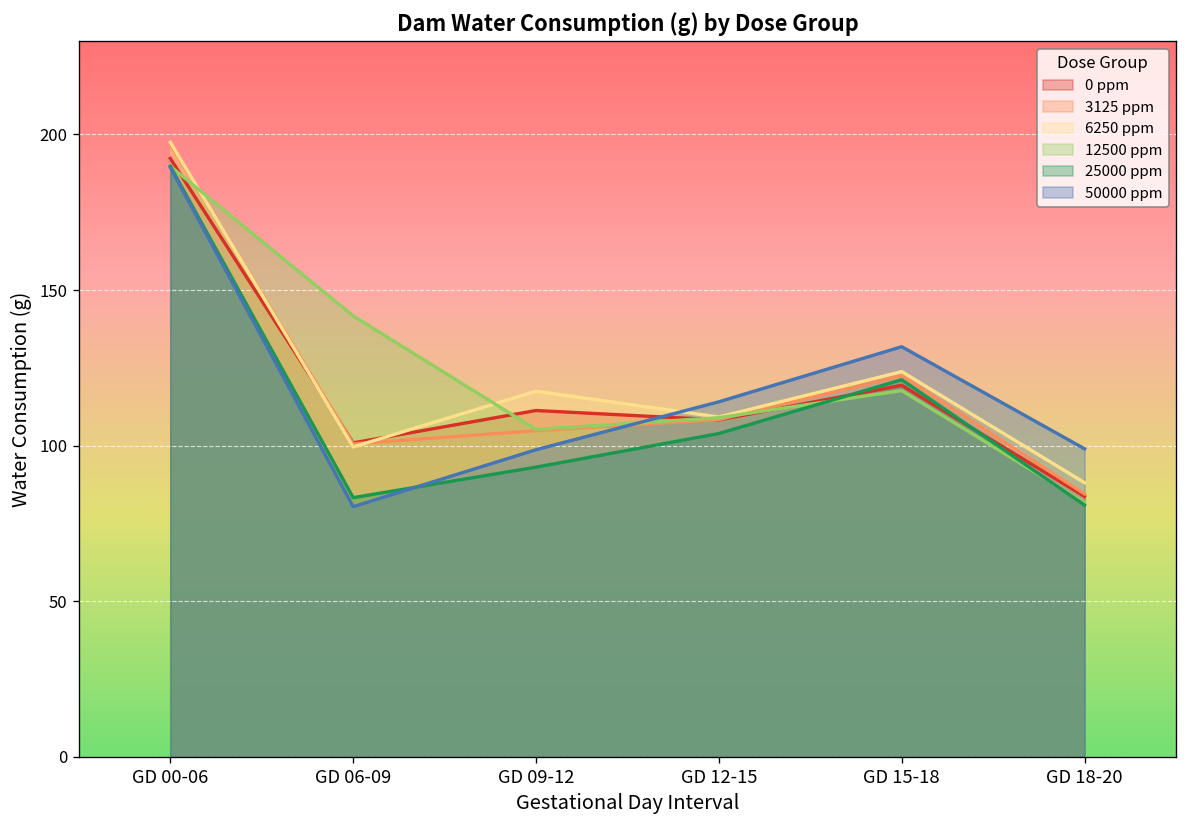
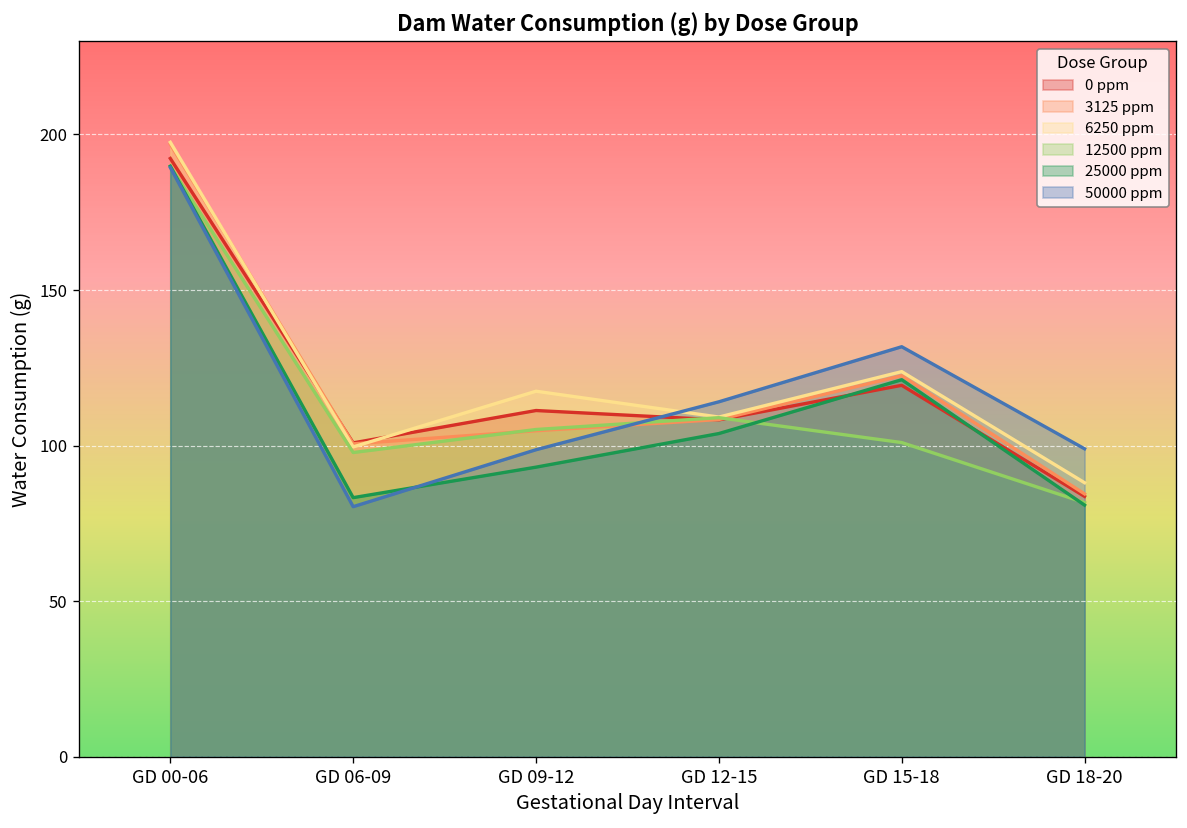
12500 ppm, GD 06-09: 142 -> 98
12500 ppm, GD 15-18: 118 -> 101
